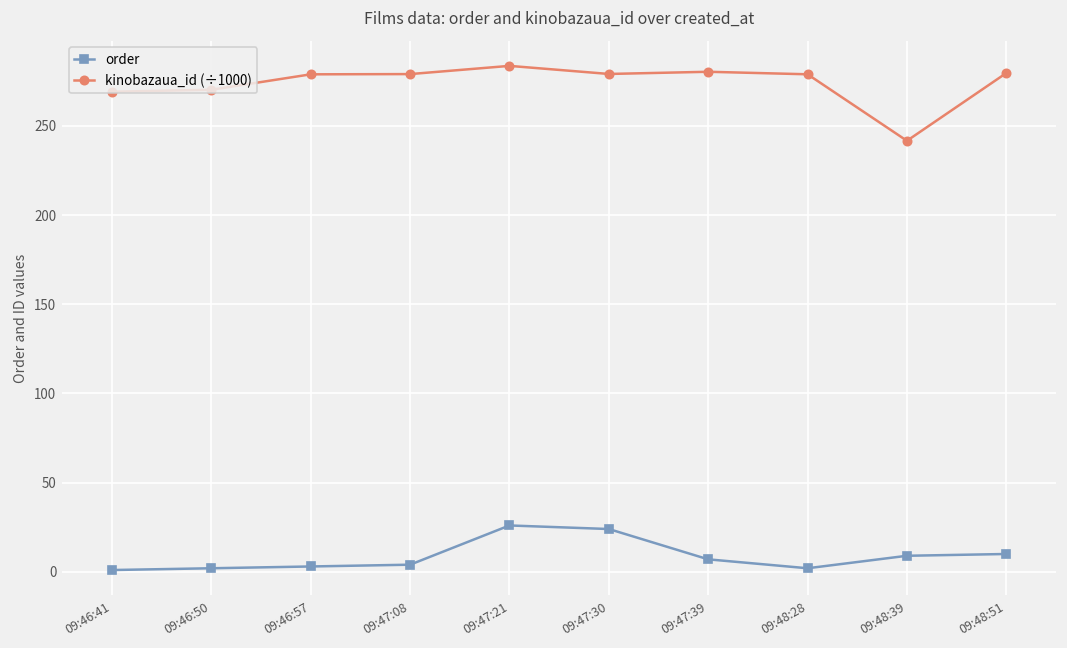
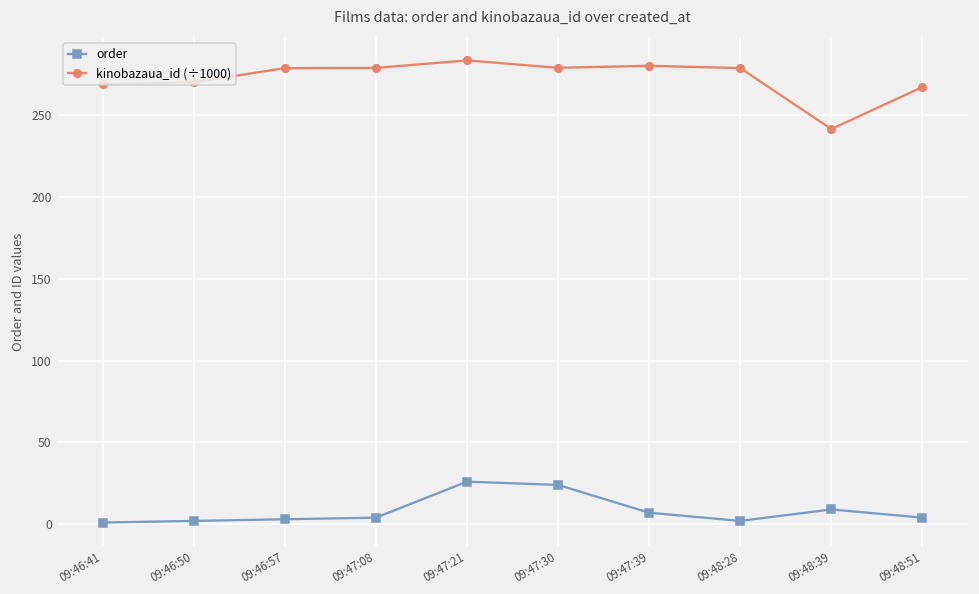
order, 09:48:51: 10 -> 4
kinobazaua_id (÷1000), 09:48:51: 280 -> 267
